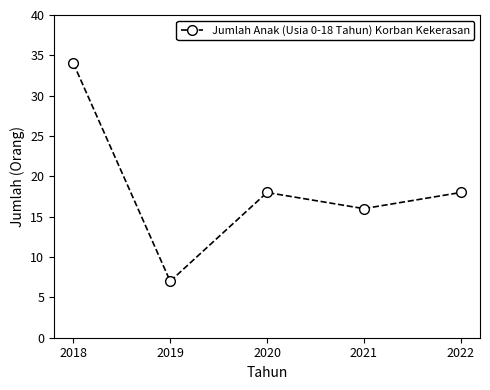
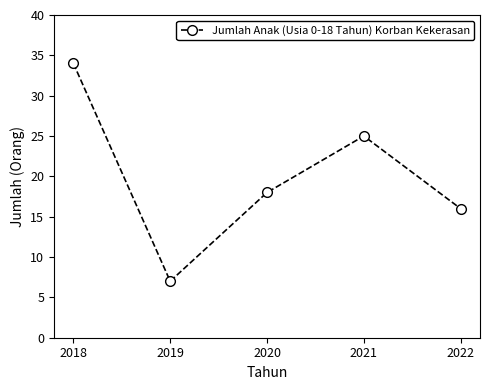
2021: 16 -> 25
2022: 18 -> 16
